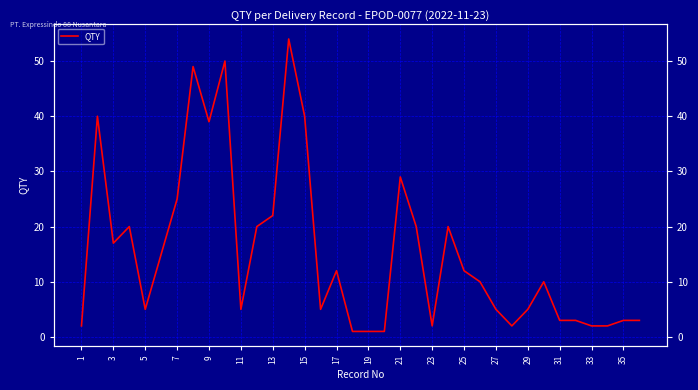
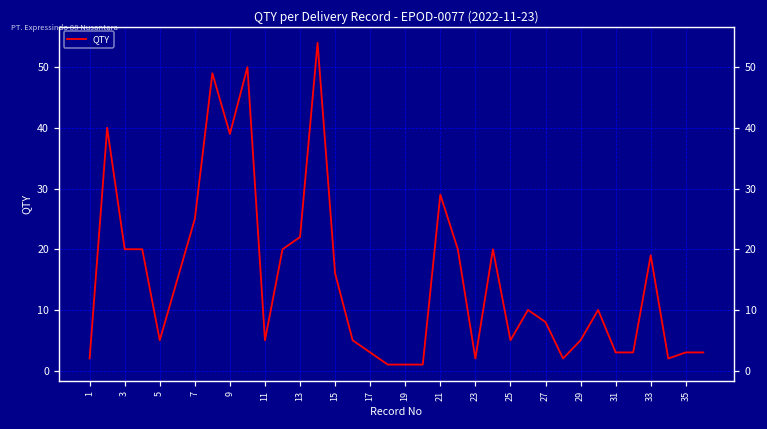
3: 17 -> 20
15: 40 -> 16
17: 12 -> 3
25: 12 -> 5
27: 5 -> 8
33: 2 -> 19
